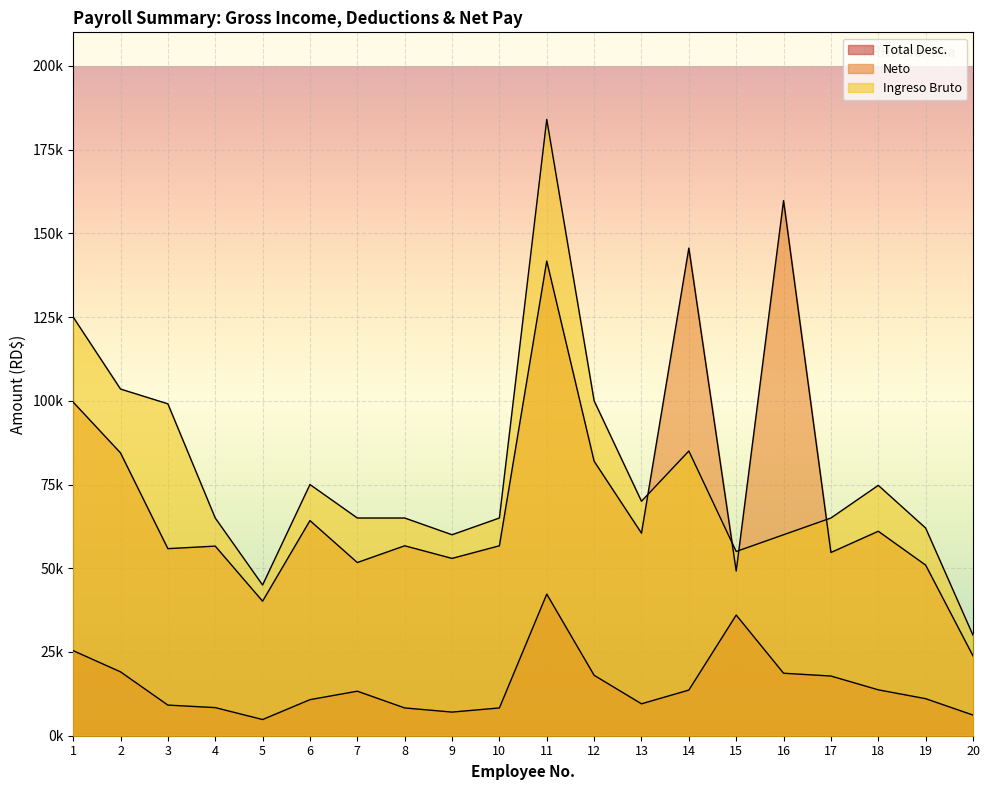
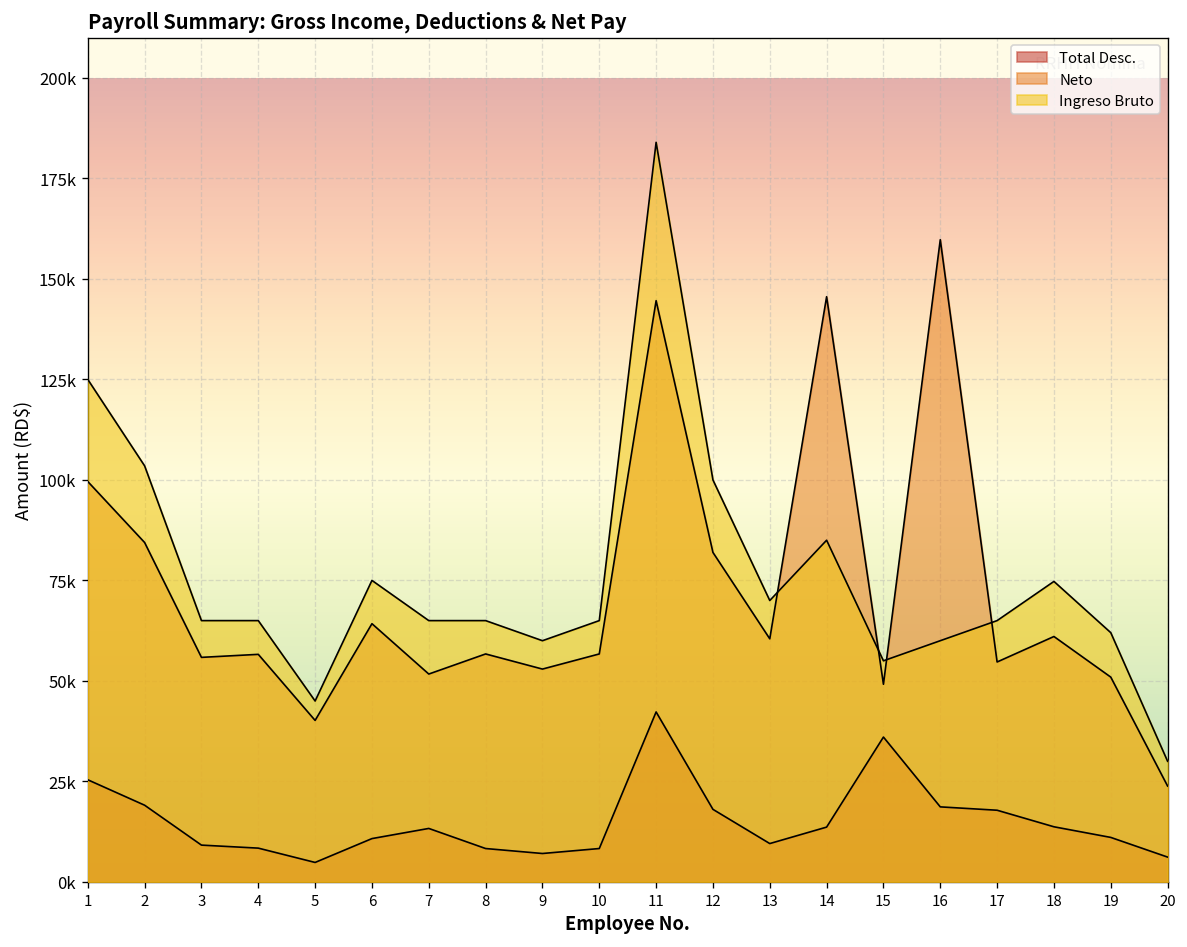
Ingreso Bruto, 3: 99000 -> 65000
Neto, 11: 142000 -> 145000
